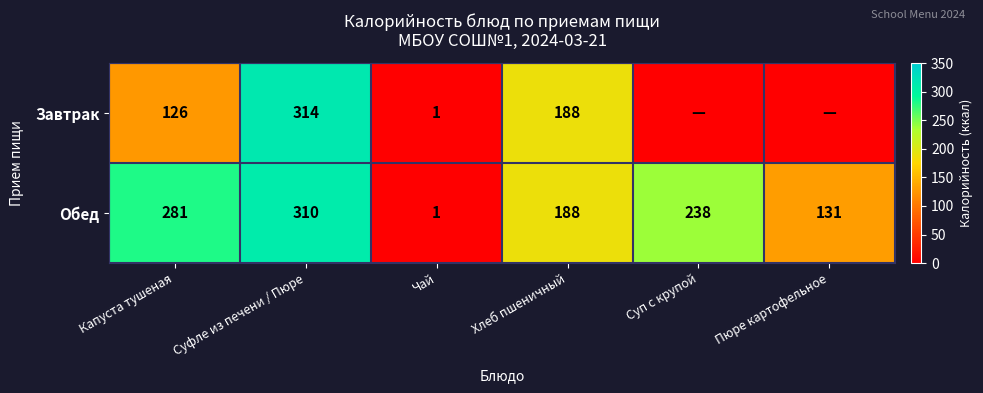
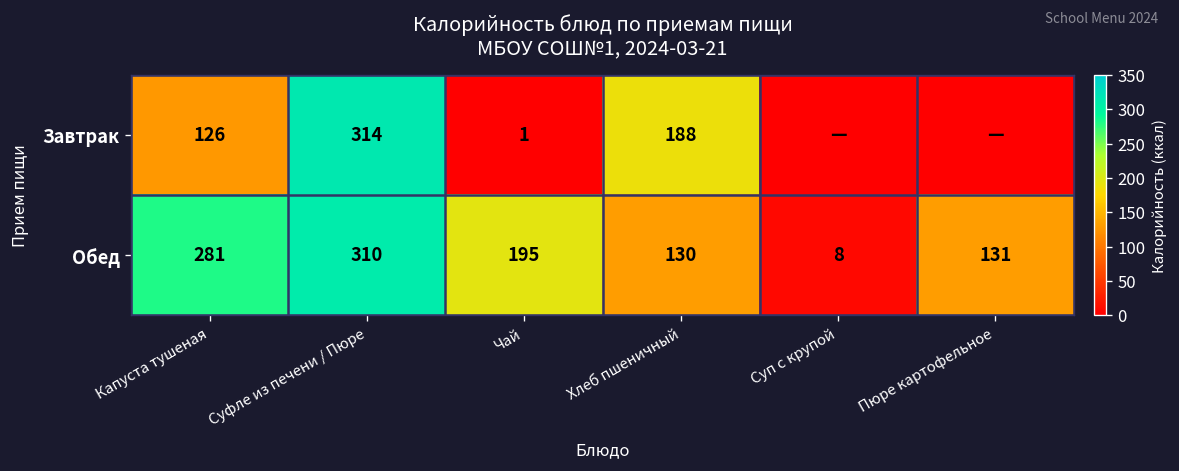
Обед, Чай: 1 -> 195
Обед, Хлеб пшеничный: 188 -> 130
Обед, Суп с крупой: 238 -> 8
